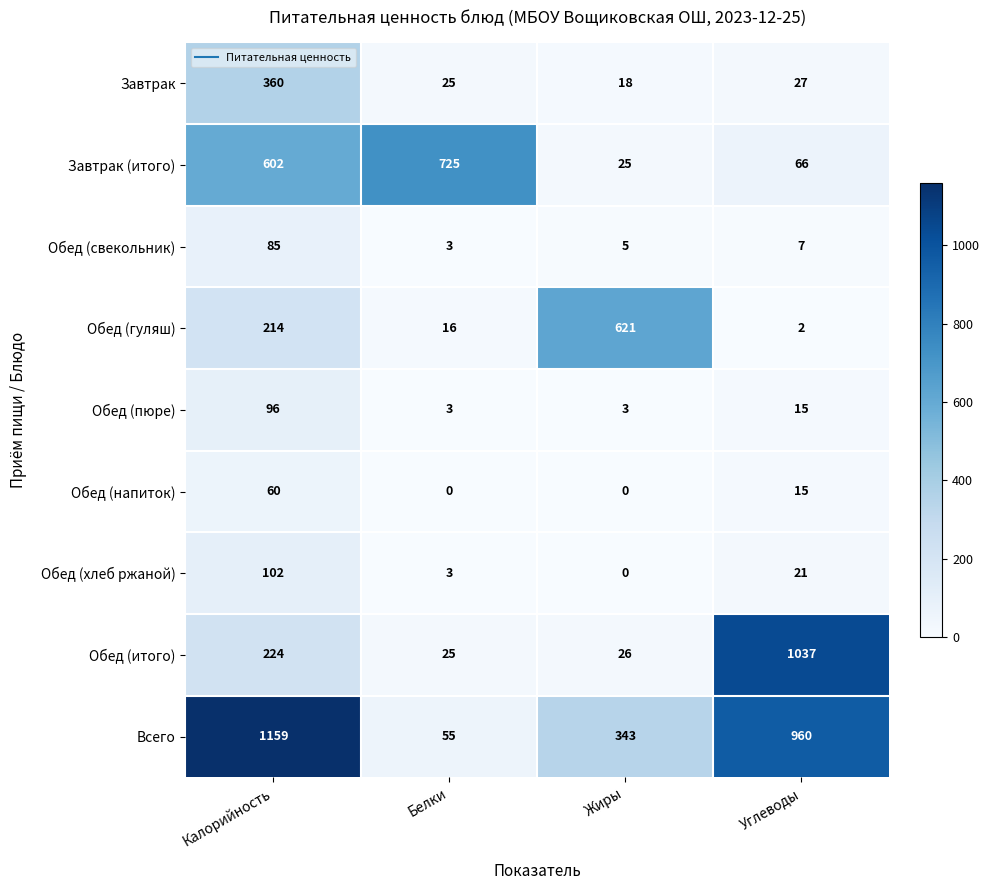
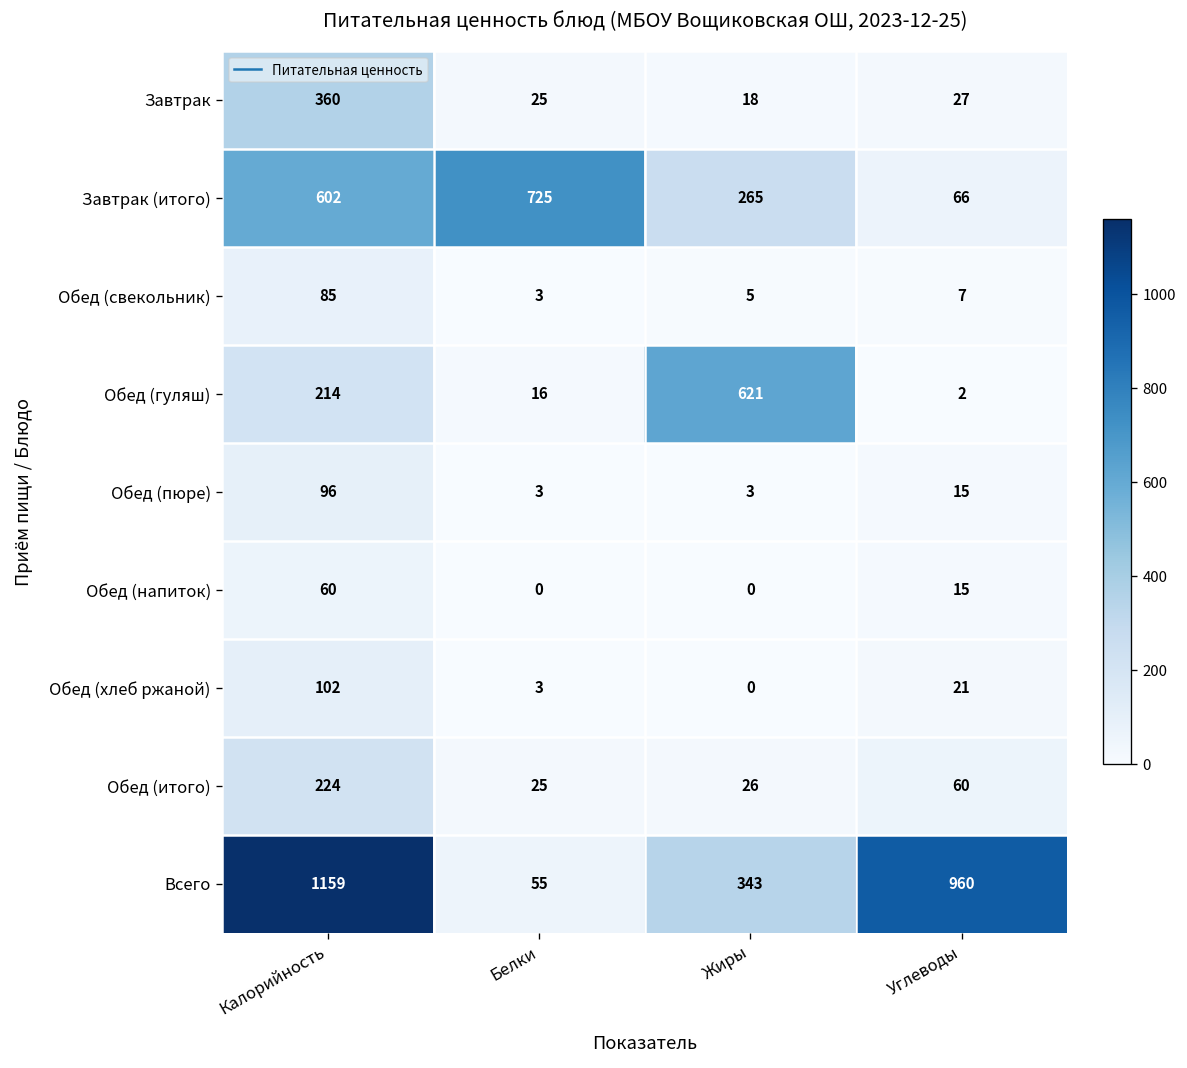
Завтрак (итого), Жиры: 25 -> 265
Обед (итого), Углеводы: 1037 -> 60
